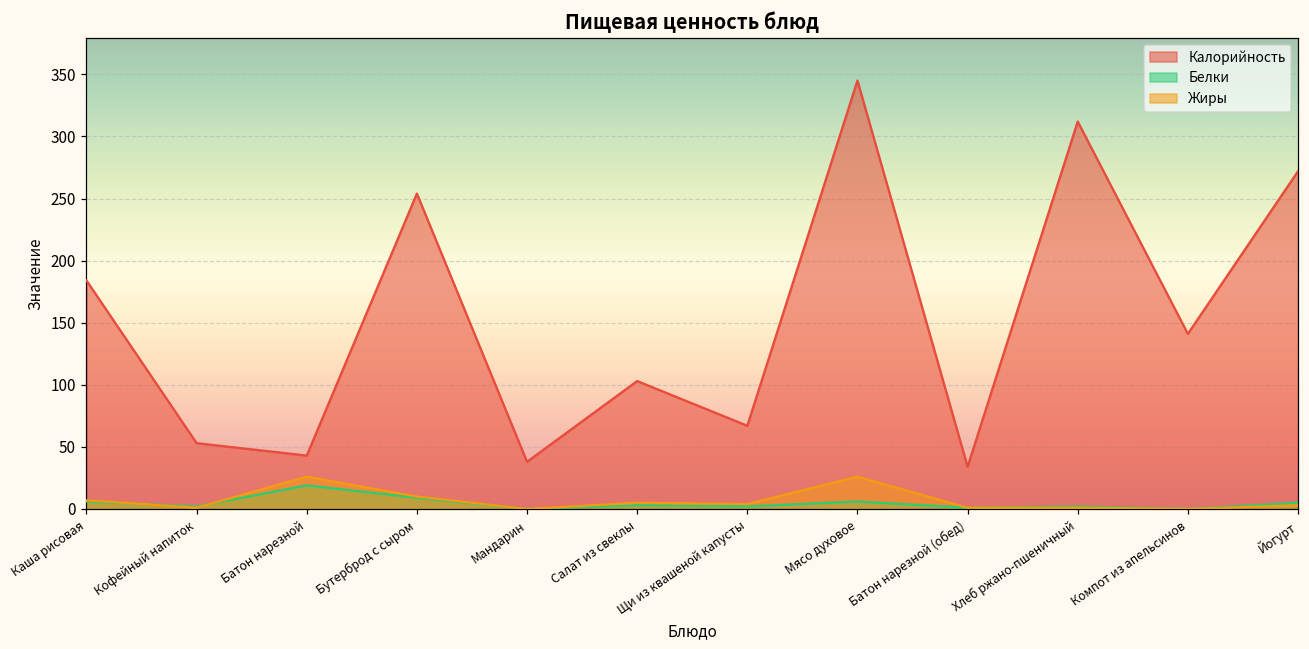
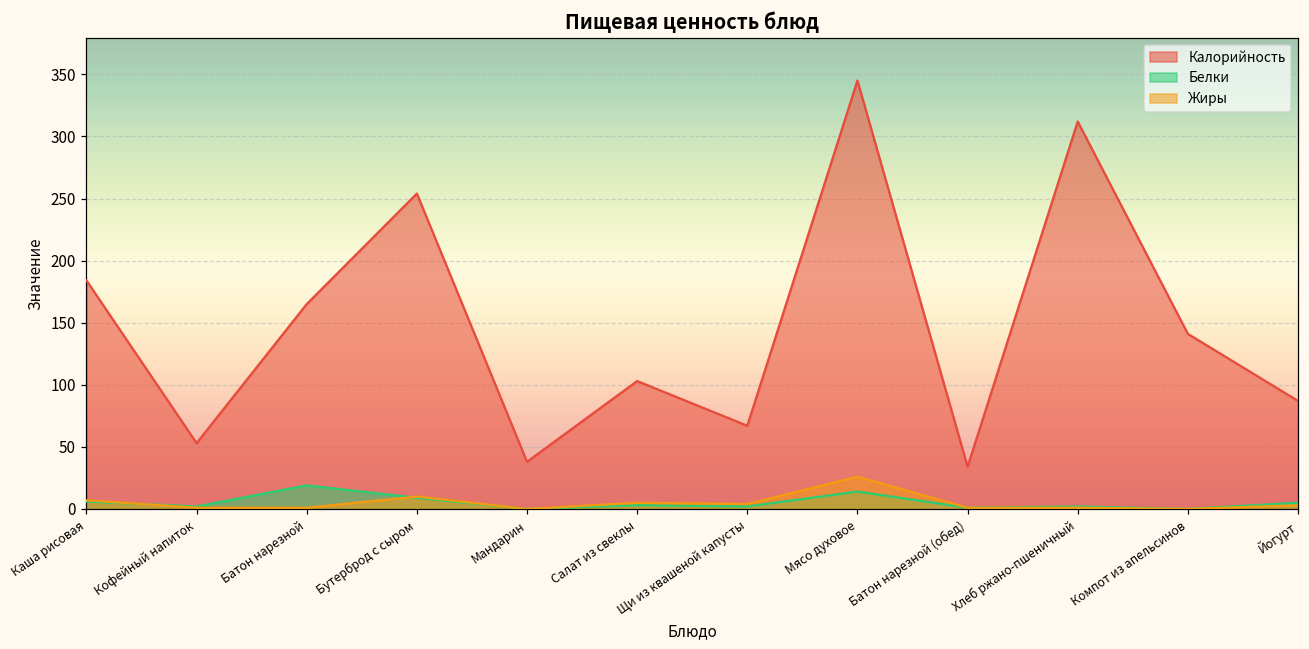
Калорийность, Батон нарезной: 43 -> 165
Жиры, Батон нарезной: 26 -> 1
Белки, Мясо духовое: 6 -> 14
Калорийность, Йогурт: 272 -> 87
